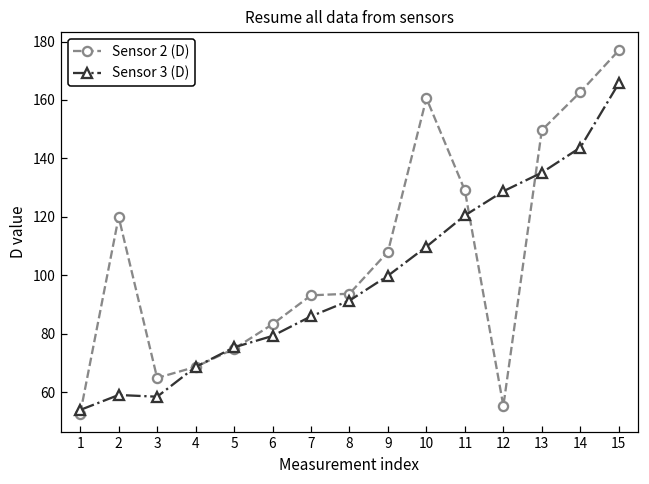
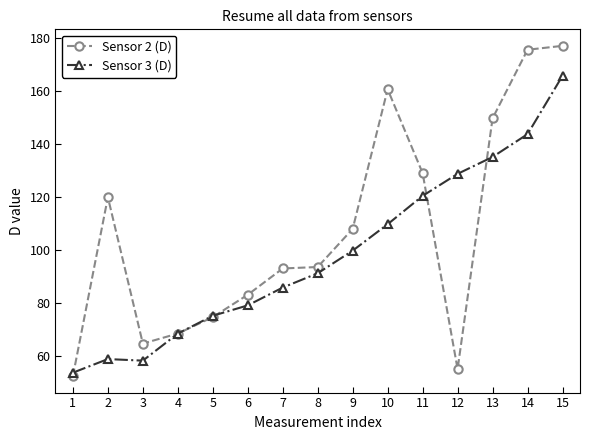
Sensor 2 (D), 14: 163 -> 176
